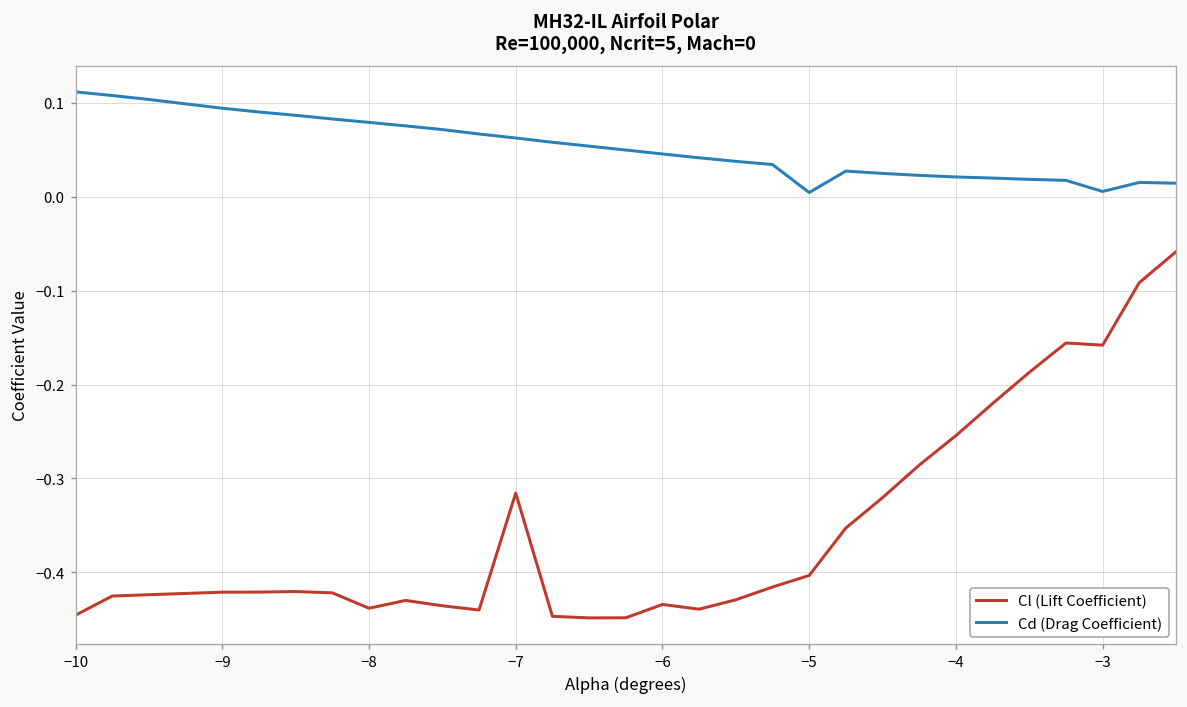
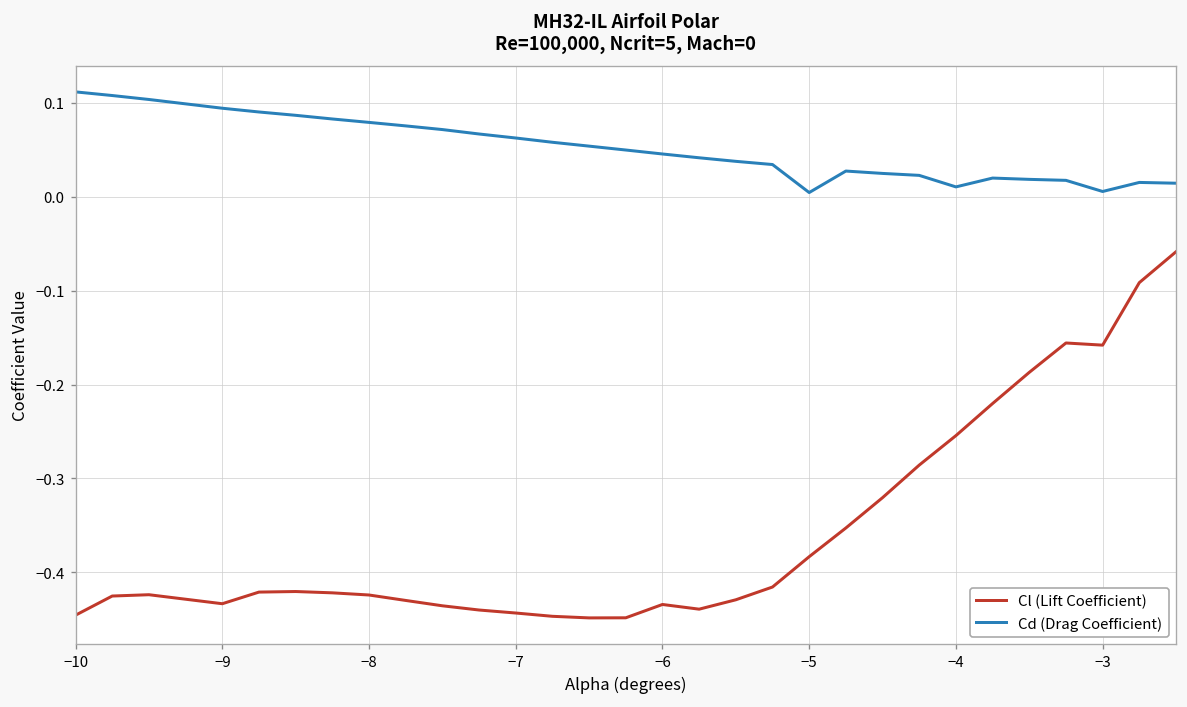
Cl (Lift Coefficient), −9: -0.42 -> -0.43
Cl (Lift Coefficient), −8: -0.44 -> -0.42
Cl (Lift Coefficient), −7: -0.32 -> -0.44
Cl (Lift Coefficient), −5: -0.40 -> -0.38
Cd (Drag Coefficient), −4: 0.02 -> 0.01
